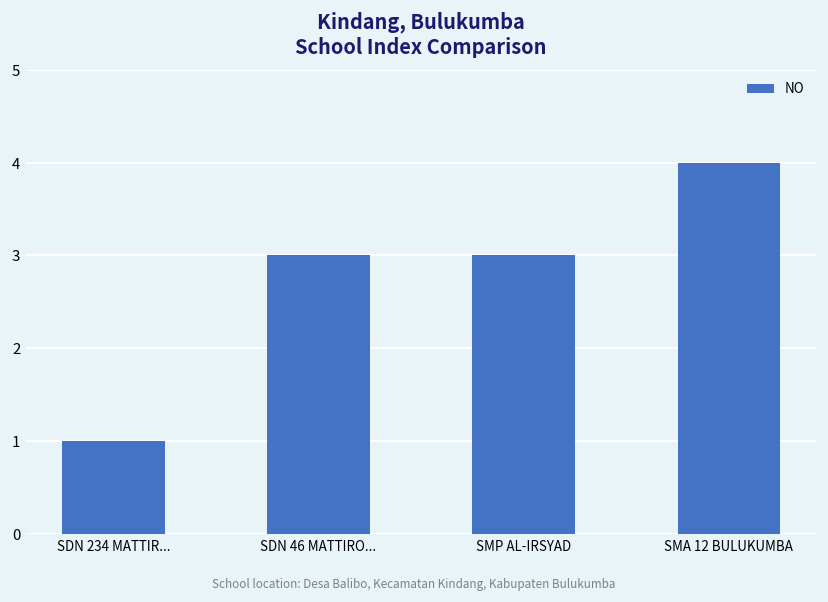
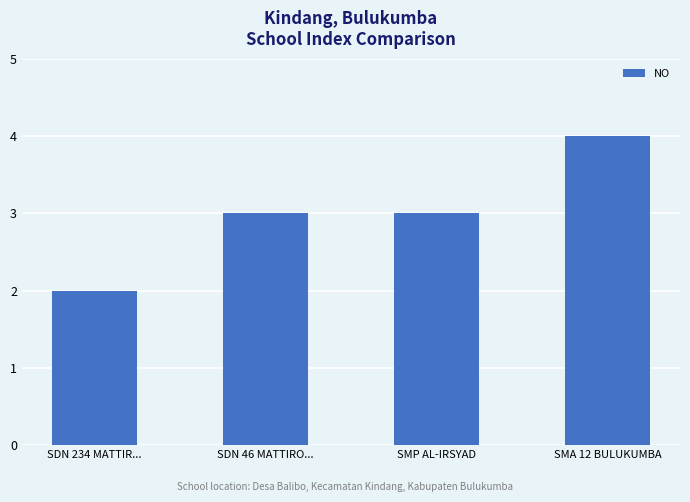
SDN 234 MATTIR...: 1 -> 2
